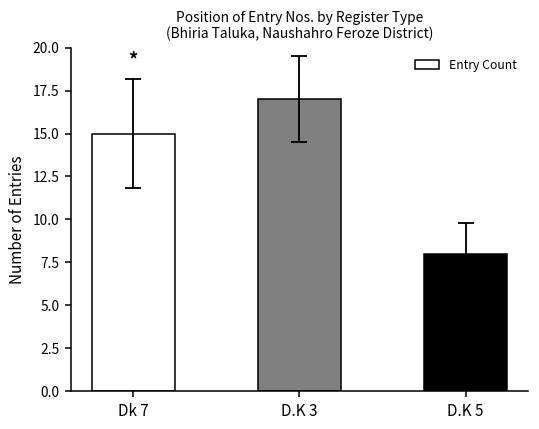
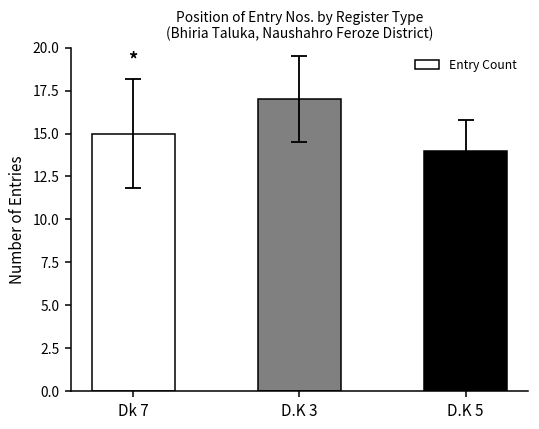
Entry Count, D.K 5: 8 -> 14
